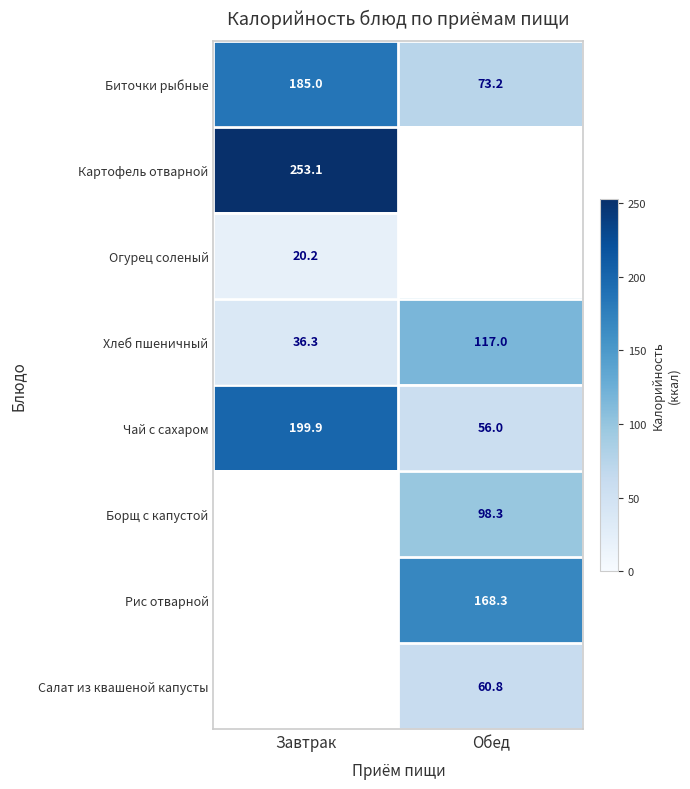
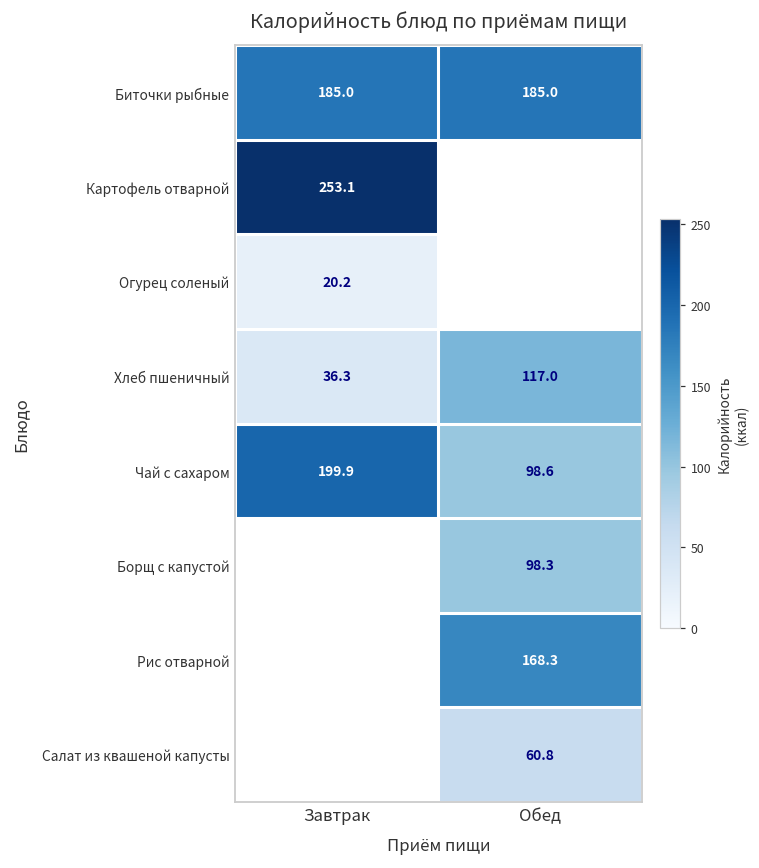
Биточки рыбные, Обед: 73.2 -> 185.0
Чай с сахаром, Обед: 56.0 -> 98.6
